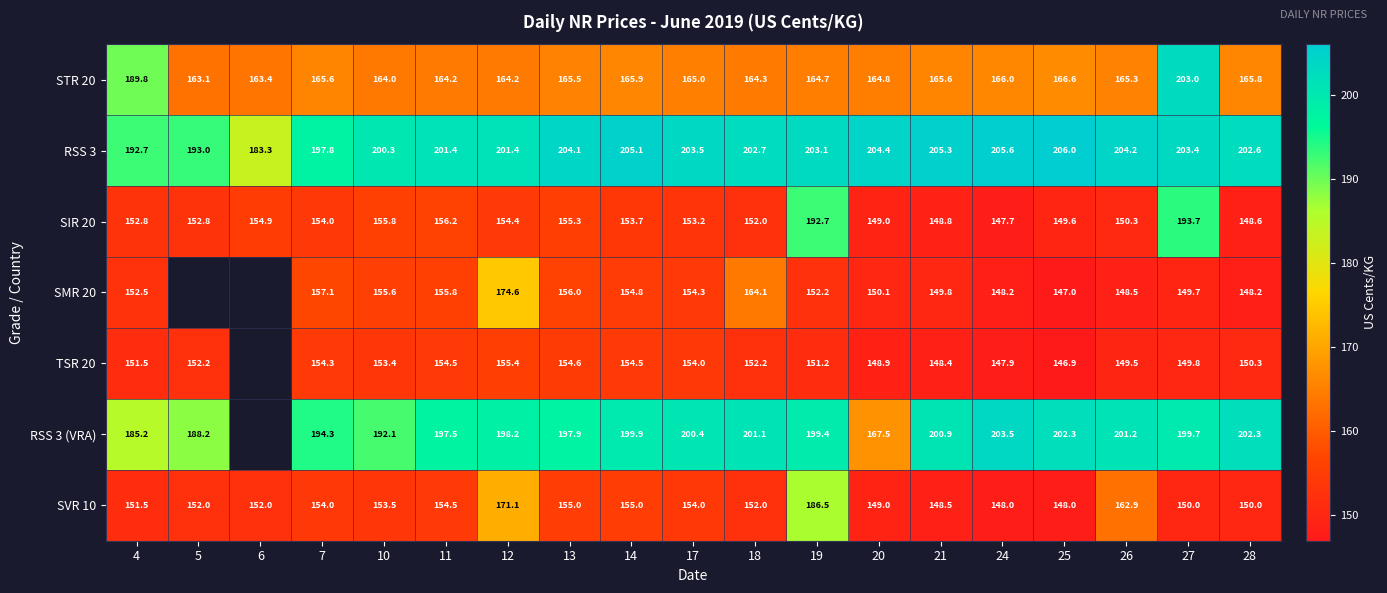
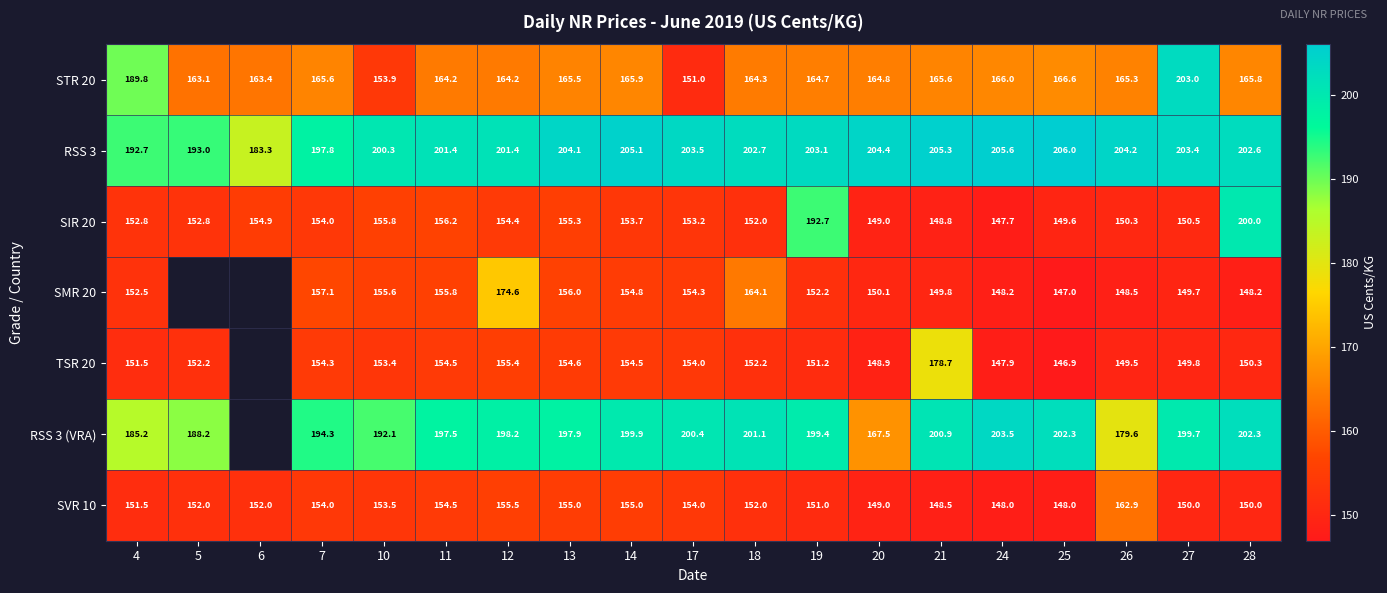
STR 20, 10: 164.0 -> 153.9
STR 20, 17: 165.0 -> 151.0
SIR 20, 27: 193.7 -> 150.5
SIR 20, 28: 148.6 -> 200.0
TSR 20, 21: 148.4 -> 178.7
RSS 3 (VRA), 26: 201.2 -> 179.6
SVR 10, 12: 171.1 -> 155.5
SVR 10, 19: 186.5 -> 151.0
